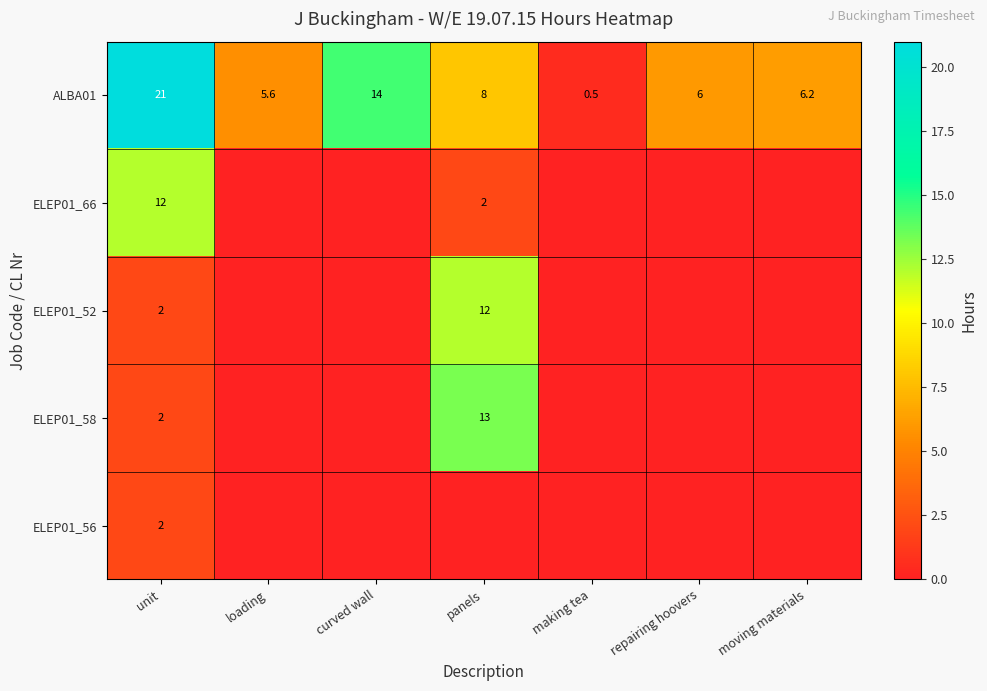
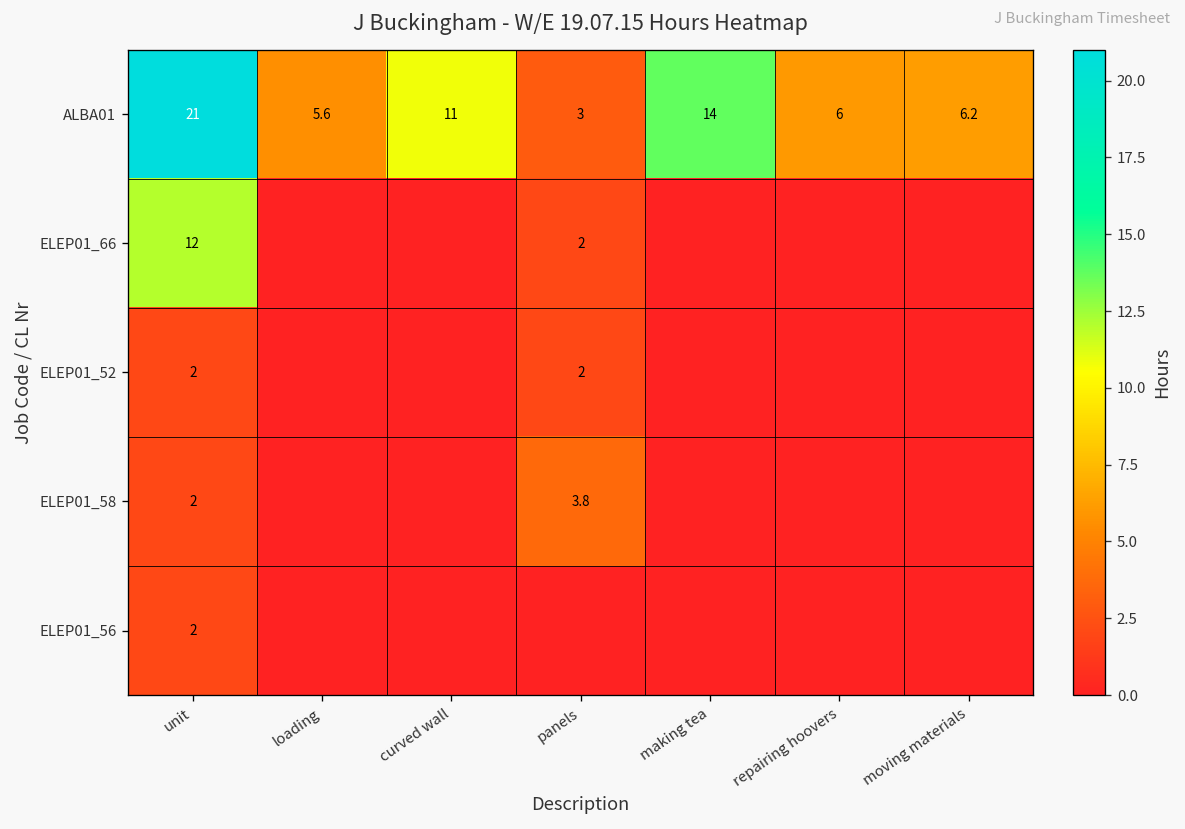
ALBA01, curved wall: 14 -> 11
ALBA01, panels: 8 -> 3
ALBA01, making tea: 0.5 -> 14
ELEP01_52, panels: 12 -> 2
ELEP01_58, panels: 13 -> 3.8
